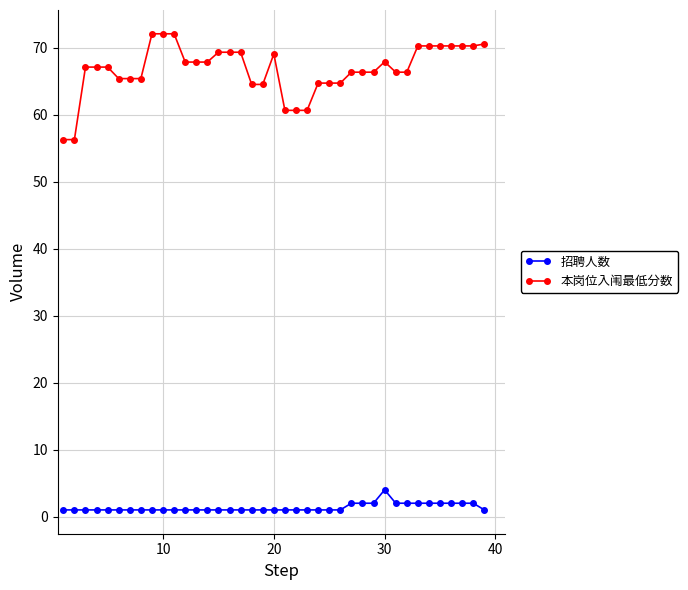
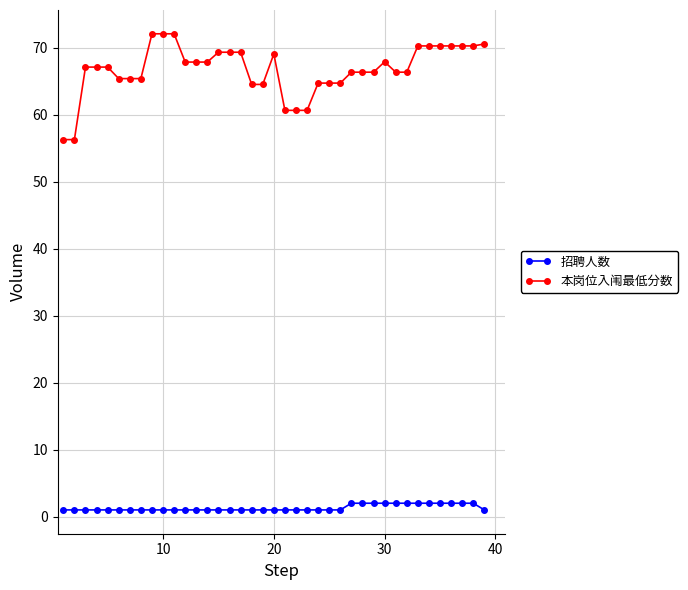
招聘人数, 30: 4 -> 2
